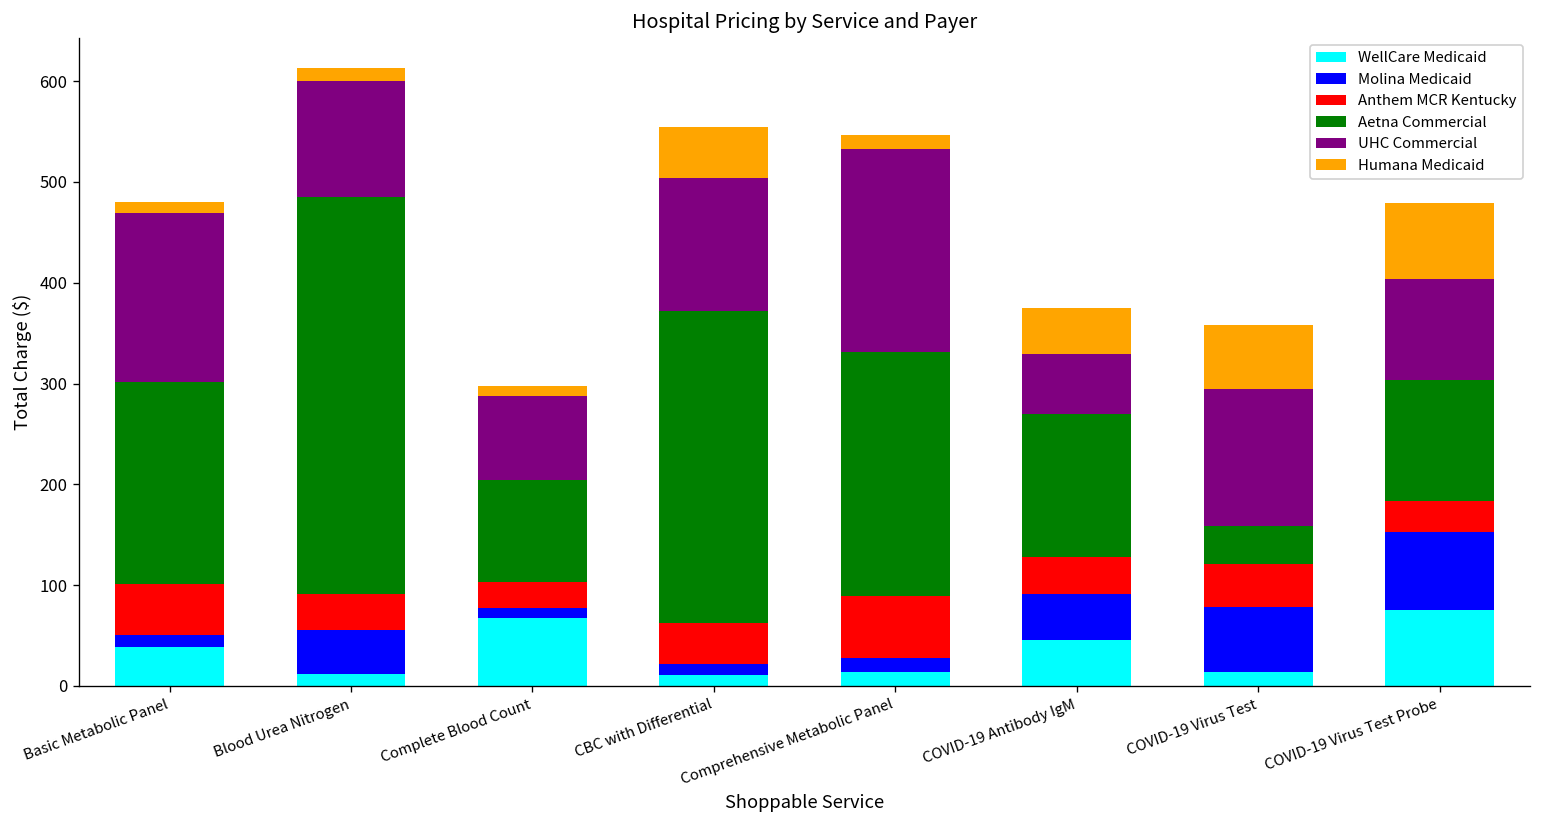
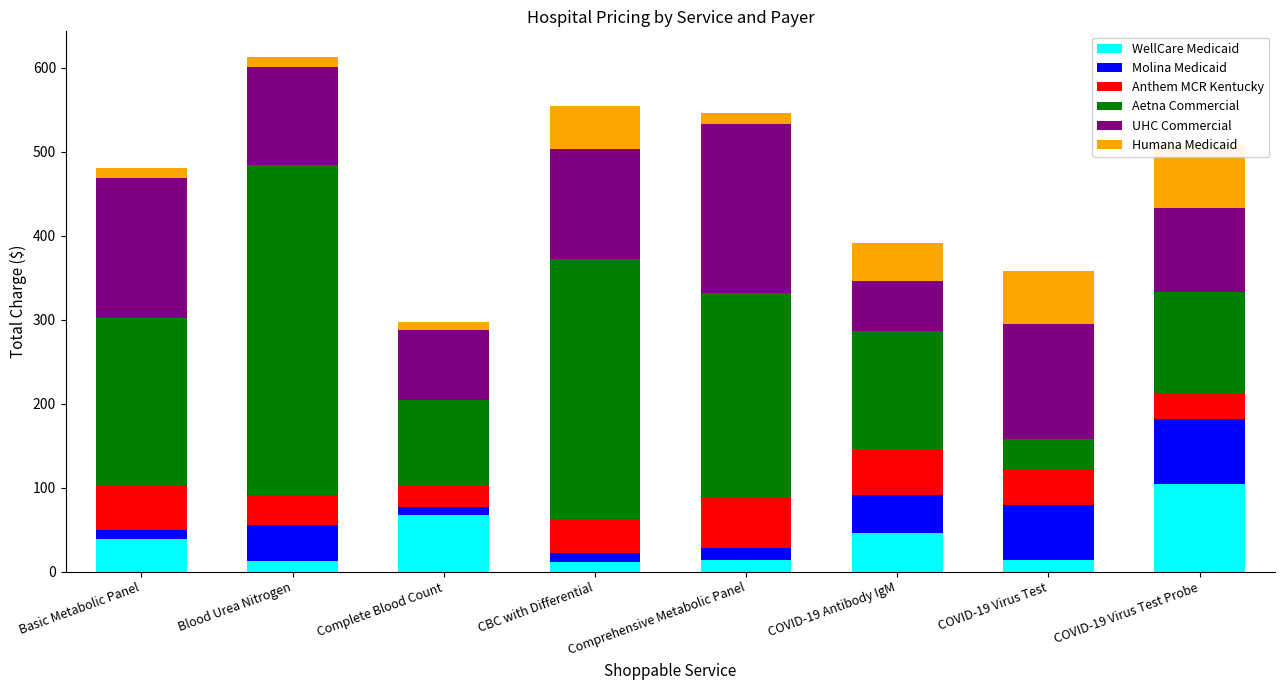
Anthem MCR Kentucky, COVID-19 Antibody IgM: 40 -> 50
WellCare Medicaid, COVID-19 Virus Test Probe: 80 -> 100
